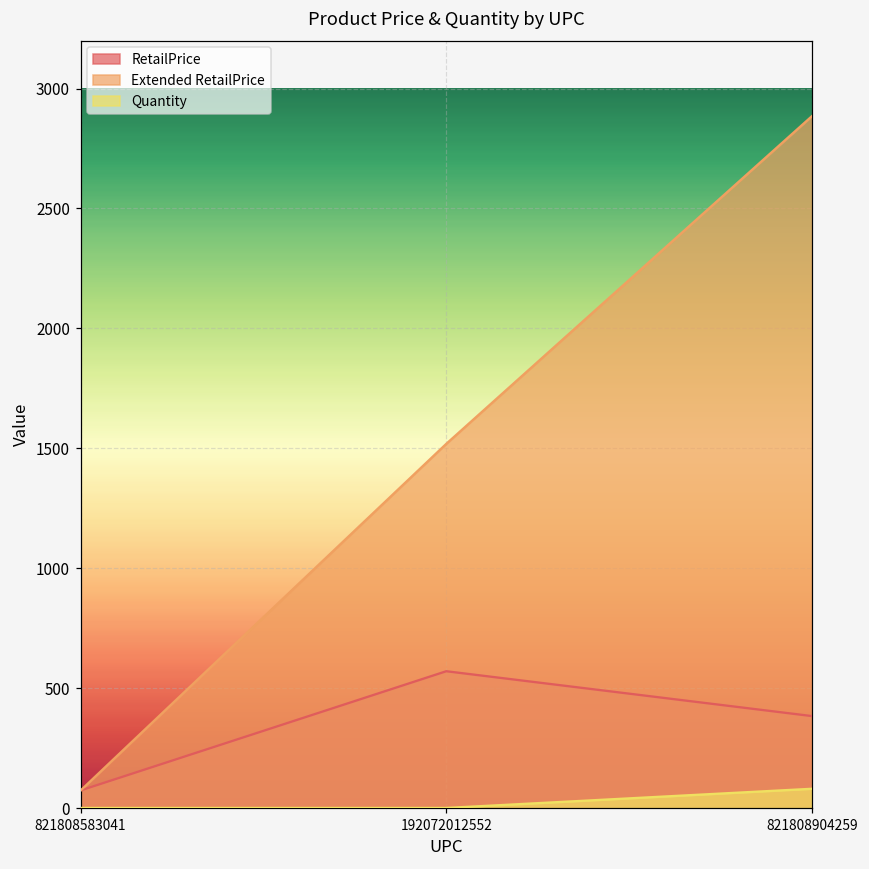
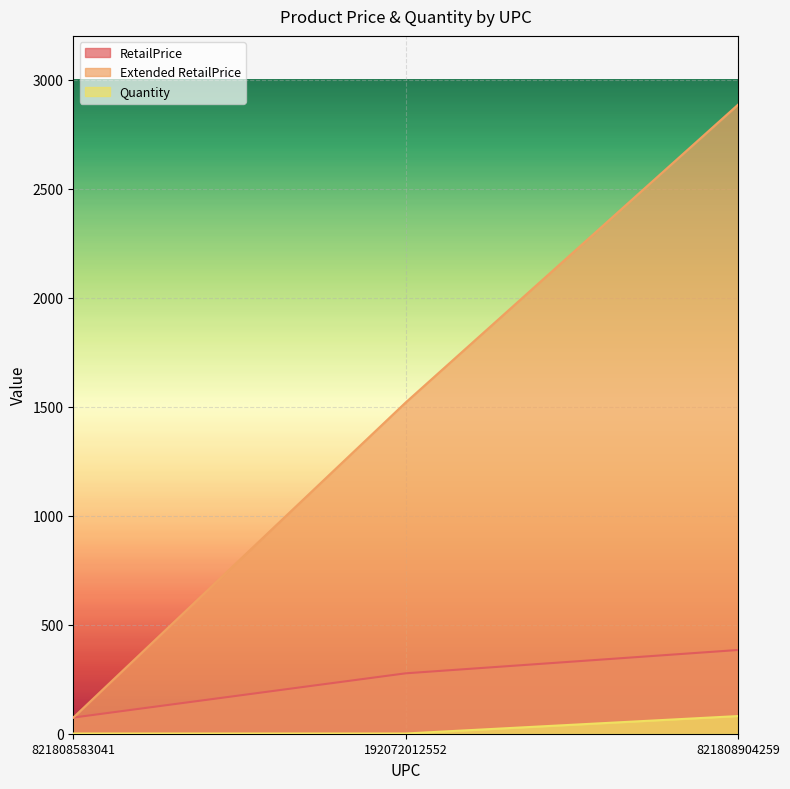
RetailPrice, 192072012552: 570 -> 280
